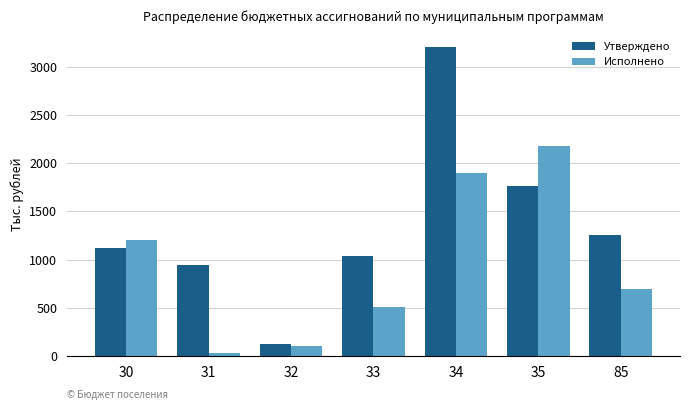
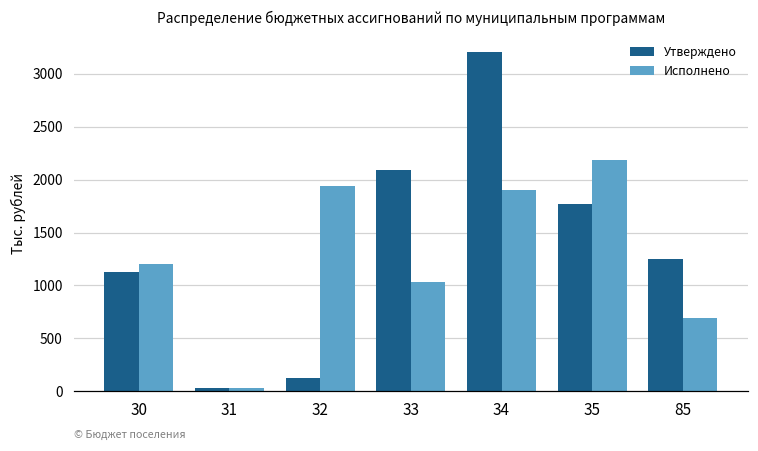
Утверждено, 31: 900 -> 0
Исполнено, 32: 100 -> 1900
Утверждено, 33: 1000 -> 2100
Исполнено, 33: 500 -> 1000
